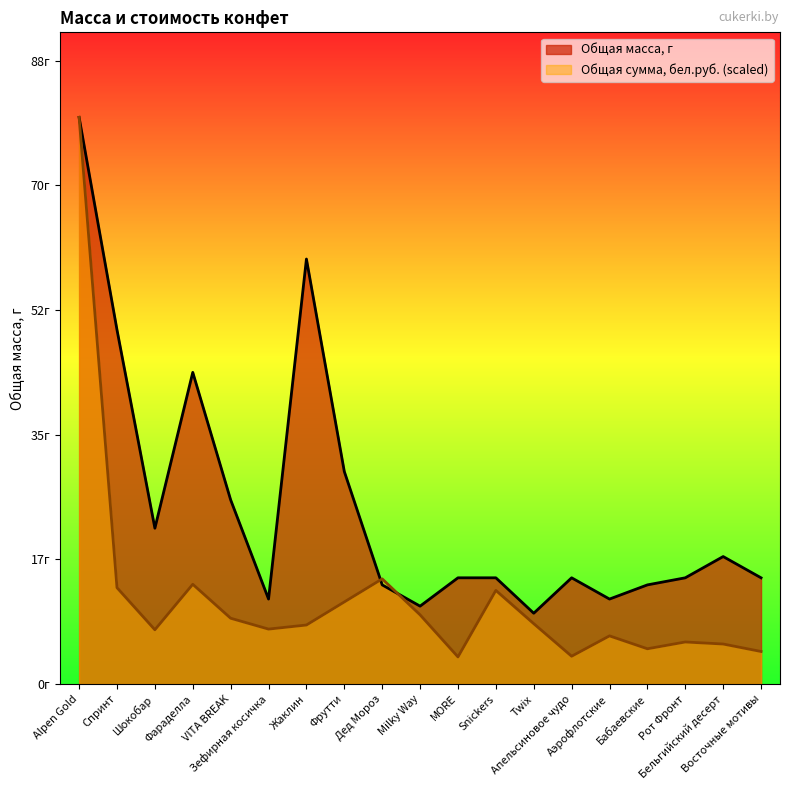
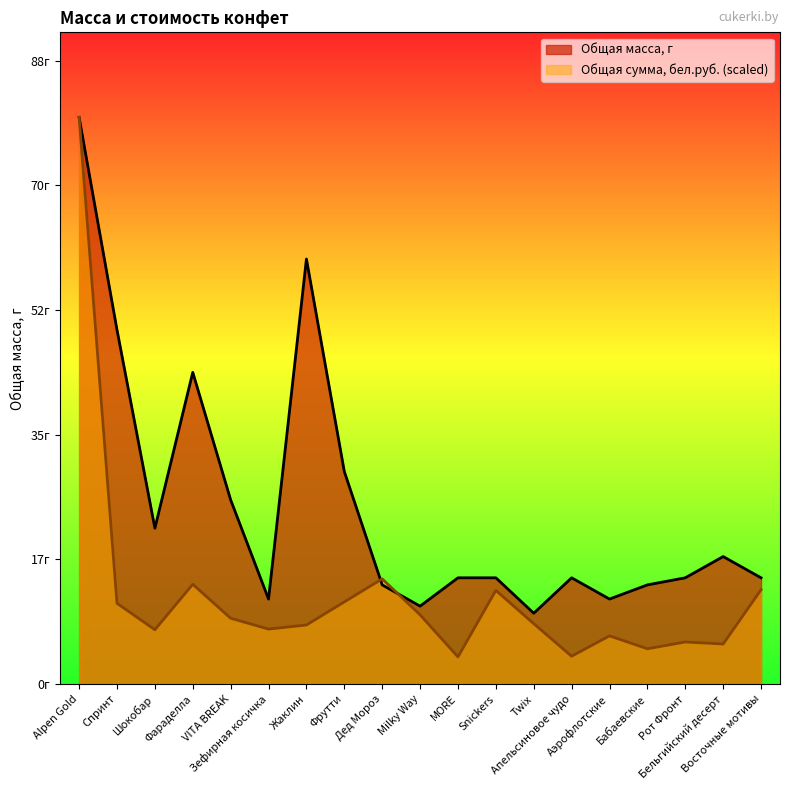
Общая сумма, бел.руб. (scaled), Спринт: 14г -> 11г
Общая сумма, бел.руб. (scaled), Восточные мотивы: 5г -> 13г
